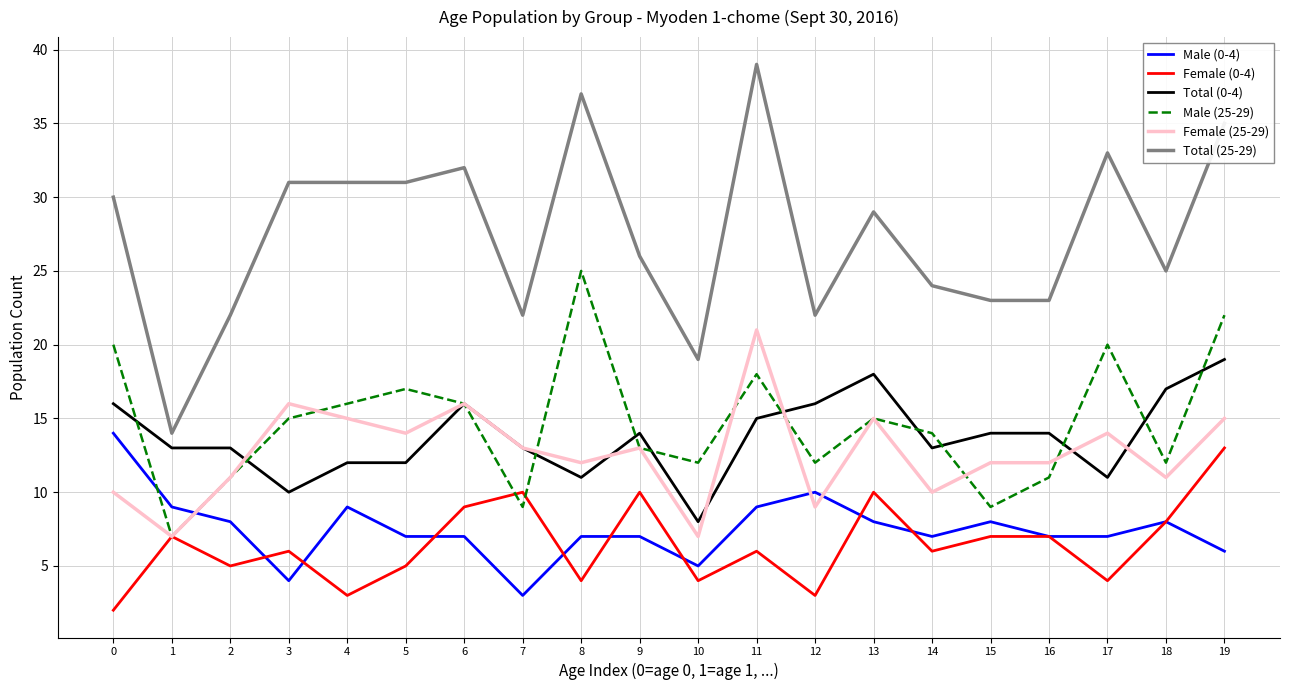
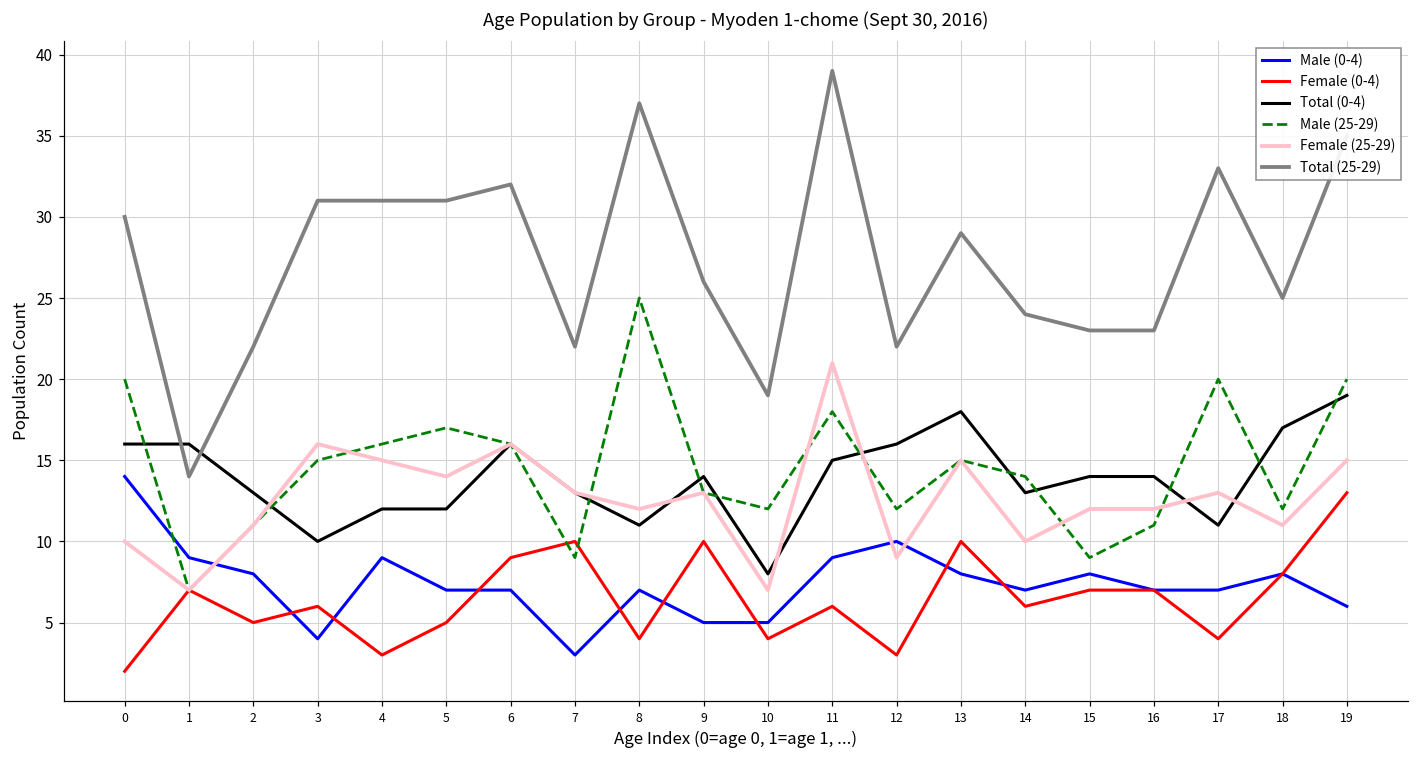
Total (0-4), 1: 13 -> 16
Male (0-4), 9: 7 -> 5
Female (25-29), 17: 14 -> 13
Male (25-29), 19: 22 -> 20
